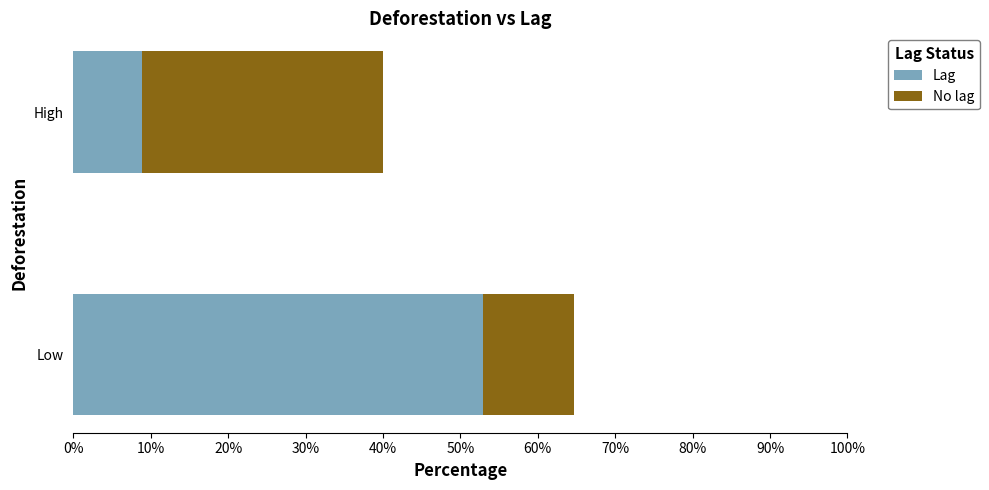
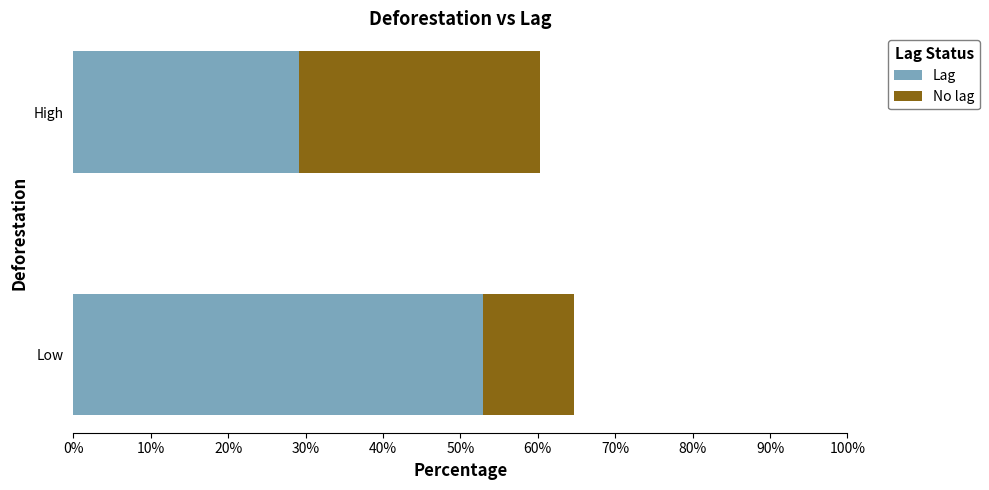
Lag, High: 9% -> 29%
